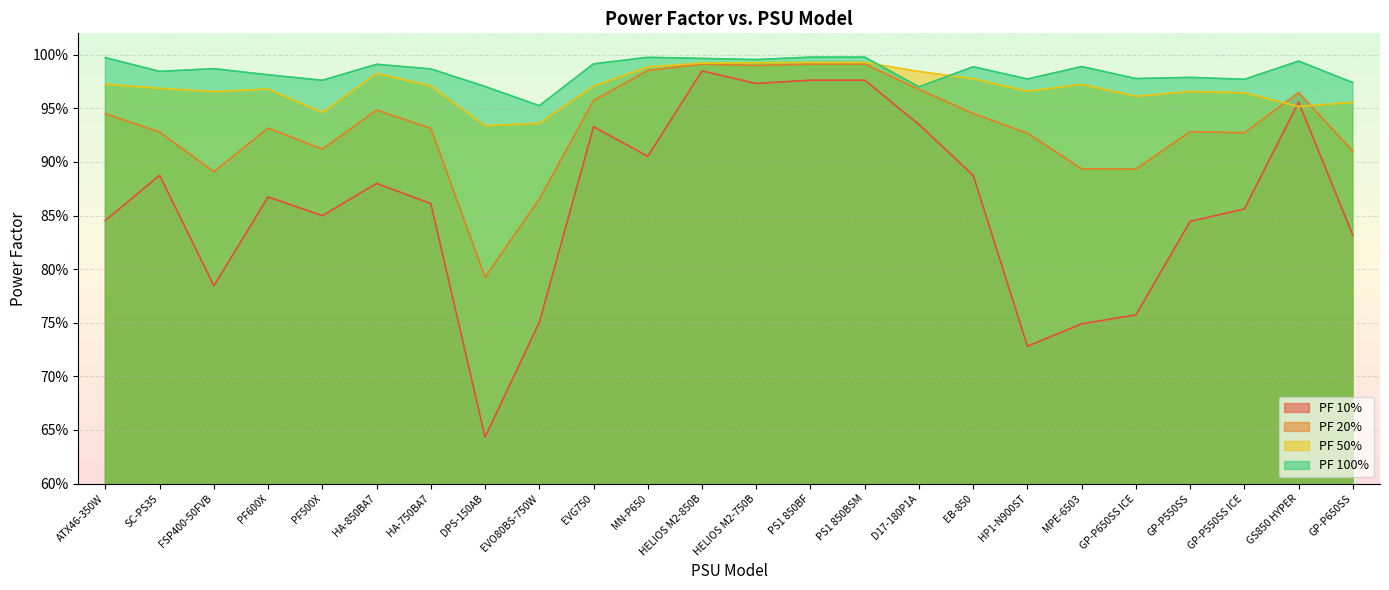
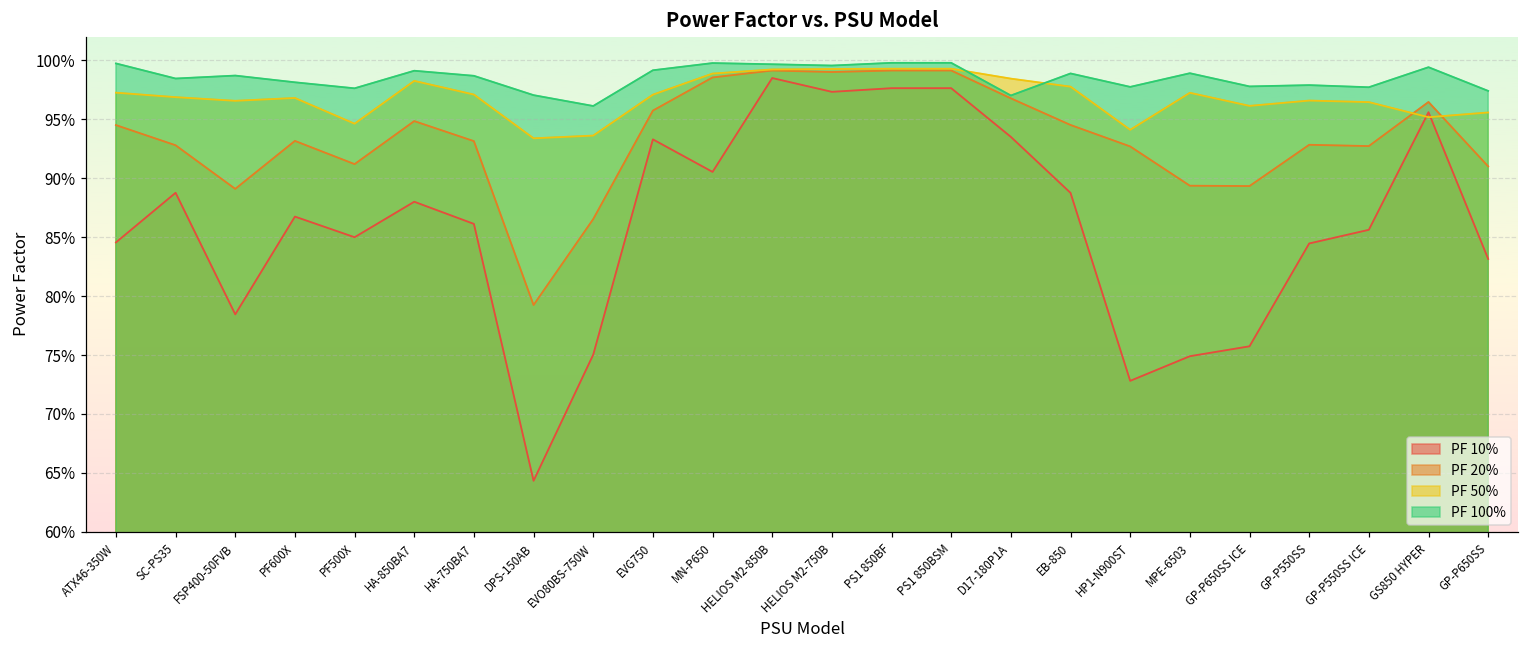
PF 100%, EVO80BS-750W: 95.3% -> 96.1%
PF 50%, HP1-N900ST: 96.6% -> 94.1%
